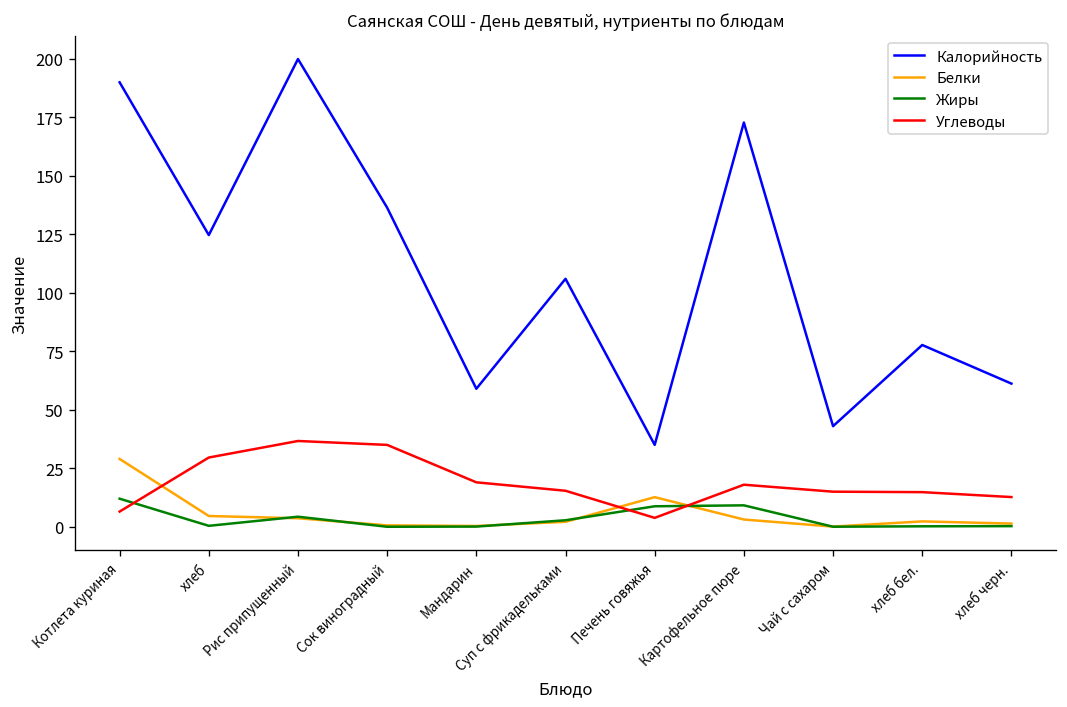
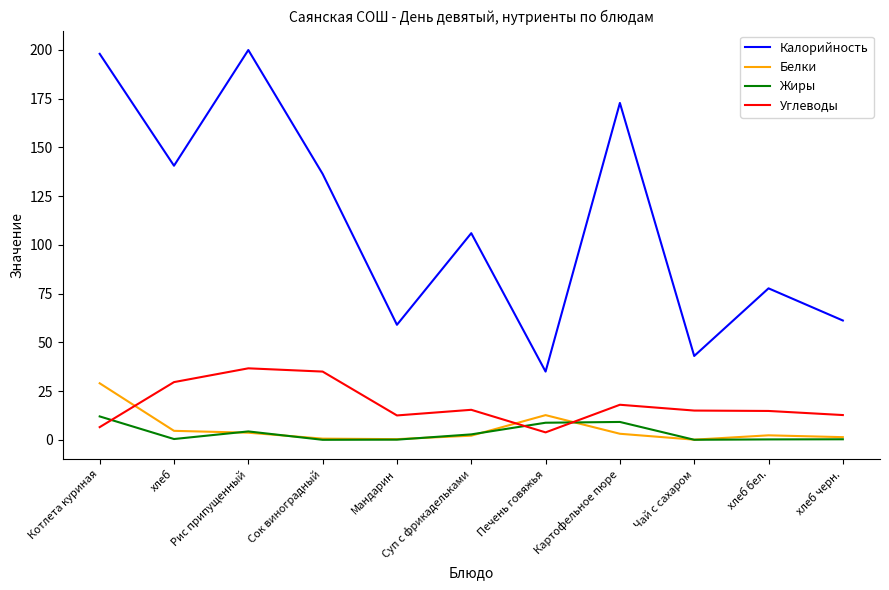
Калорийность, Котлета куриная: 190 -> 198
Калорийность, хлеб: 125 -> 141
Углеводы, Мандарин: 19 -> 13
